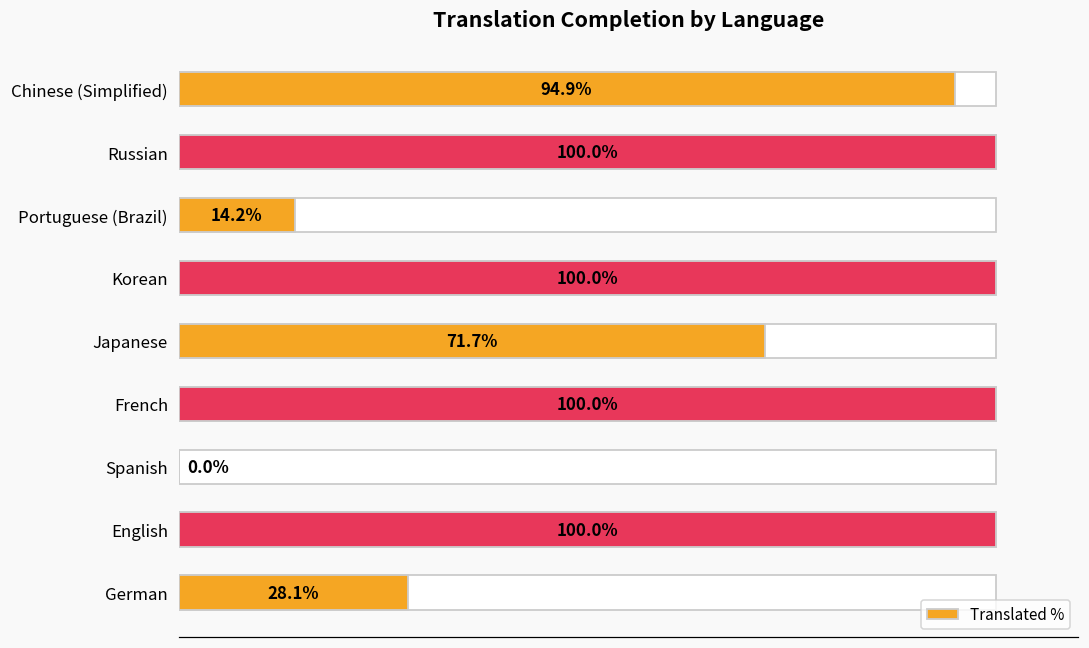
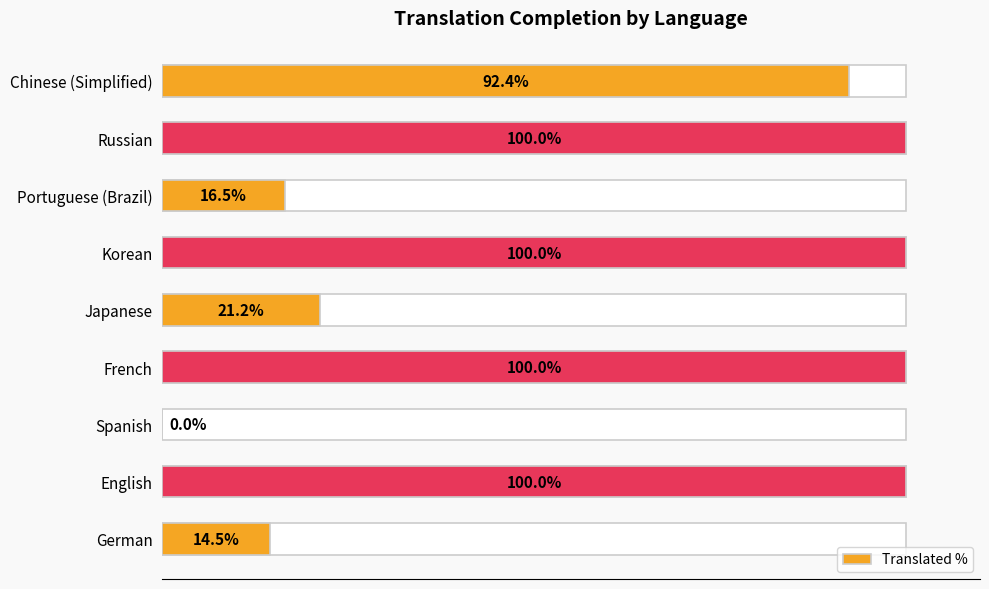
Translated %, Chinese (Simplified): 94.9% -> 92.4%
Translated %, Portuguese (Brazil): 14.2% -> 16.5%
Translated %, Japanese: 71.7% -> 21.2%
Translated %, German: 28.1% -> 14.5%
